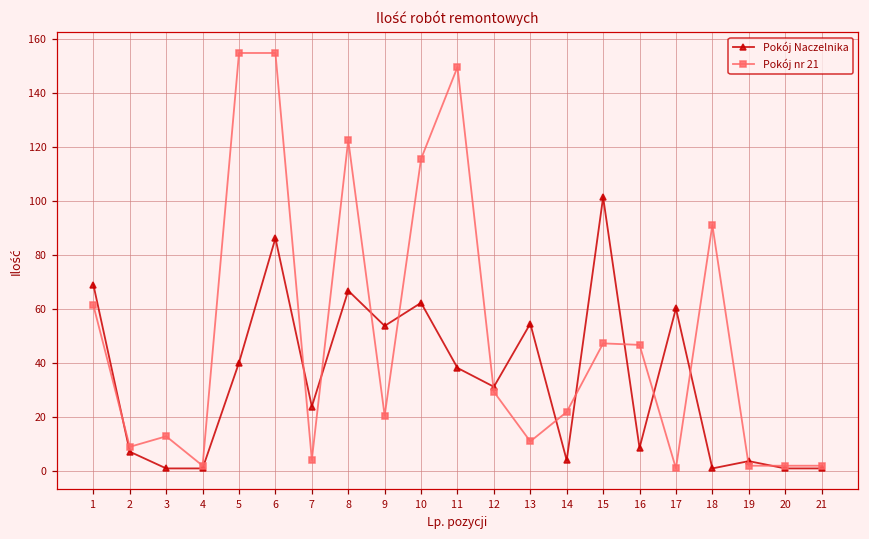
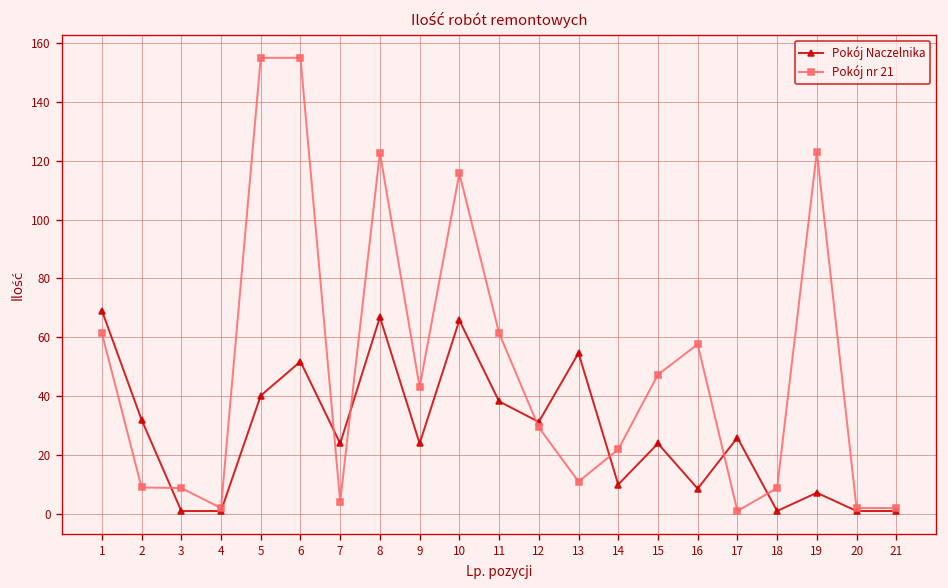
Pokój Naczelnika, 2: 7 -> 32
Pokój nr 21, 3: 13 -> 9
Pokój Naczelnika, 6: 86 -> 52
Pokój Naczelnika, 9: 54 -> 24
Pokój nr 21, 9: 21 -> 43
Pokój Naczelnika, 10: 62 -> 66
Pokój nr 21, 11: 150 -> 61
Pokój Naczelnika, 14: 4 -> 10
Pokój Naczelnika, 15: 102 -> 24
Pokój nr 21, 16: 47 -> 58
Pokój Naczelnika, 17: 60 -> 26
Pokój nr 21, 18: 91 -> 9
Pokój Naczelnika, 19: 4 -> 7
Pokój nr 21, 19: 2 -> 123
